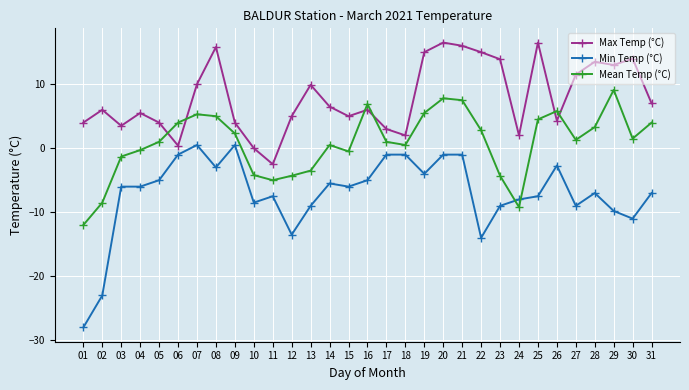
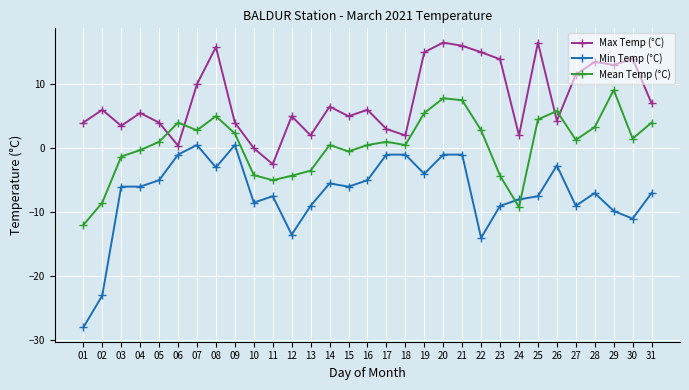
Mean Temp (°C), 07: 5 -> 3
Max Temp (°C), 13: 10 -> 2
Mean Temp (°C), 16: 7 -> 1
